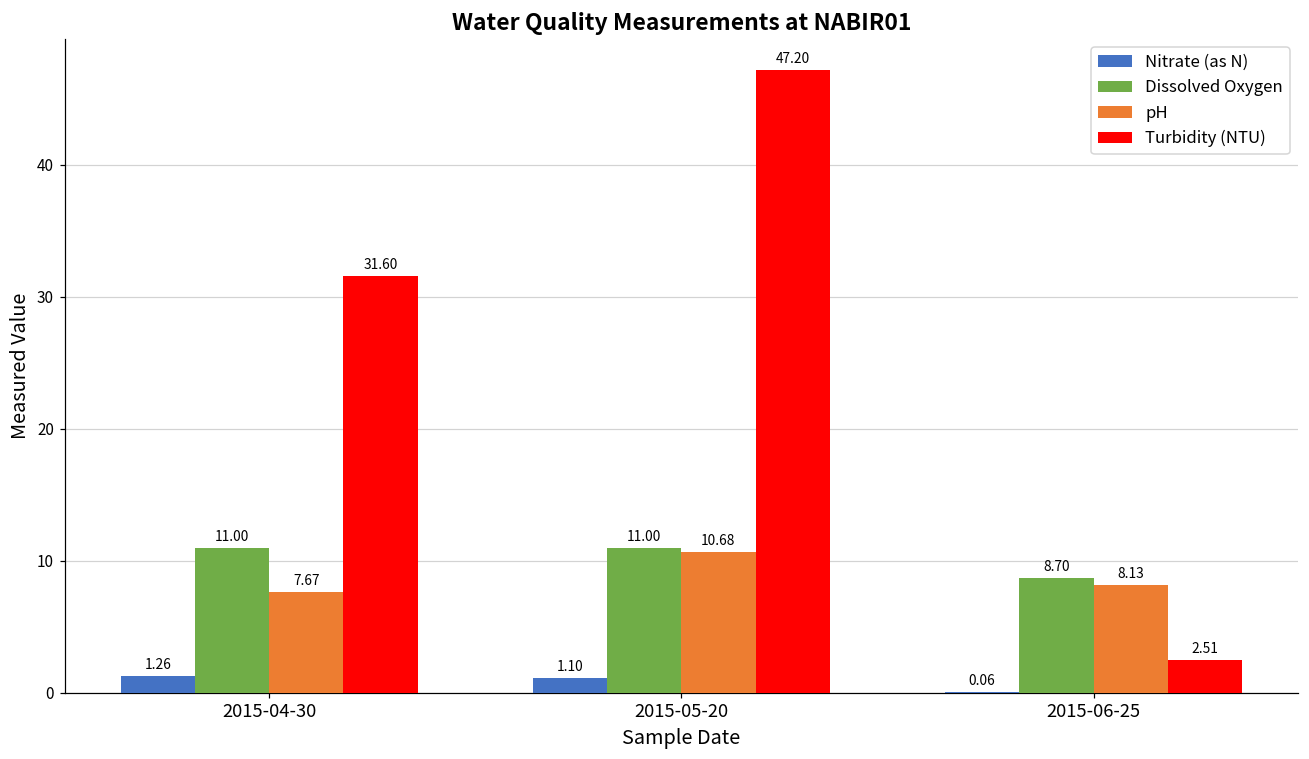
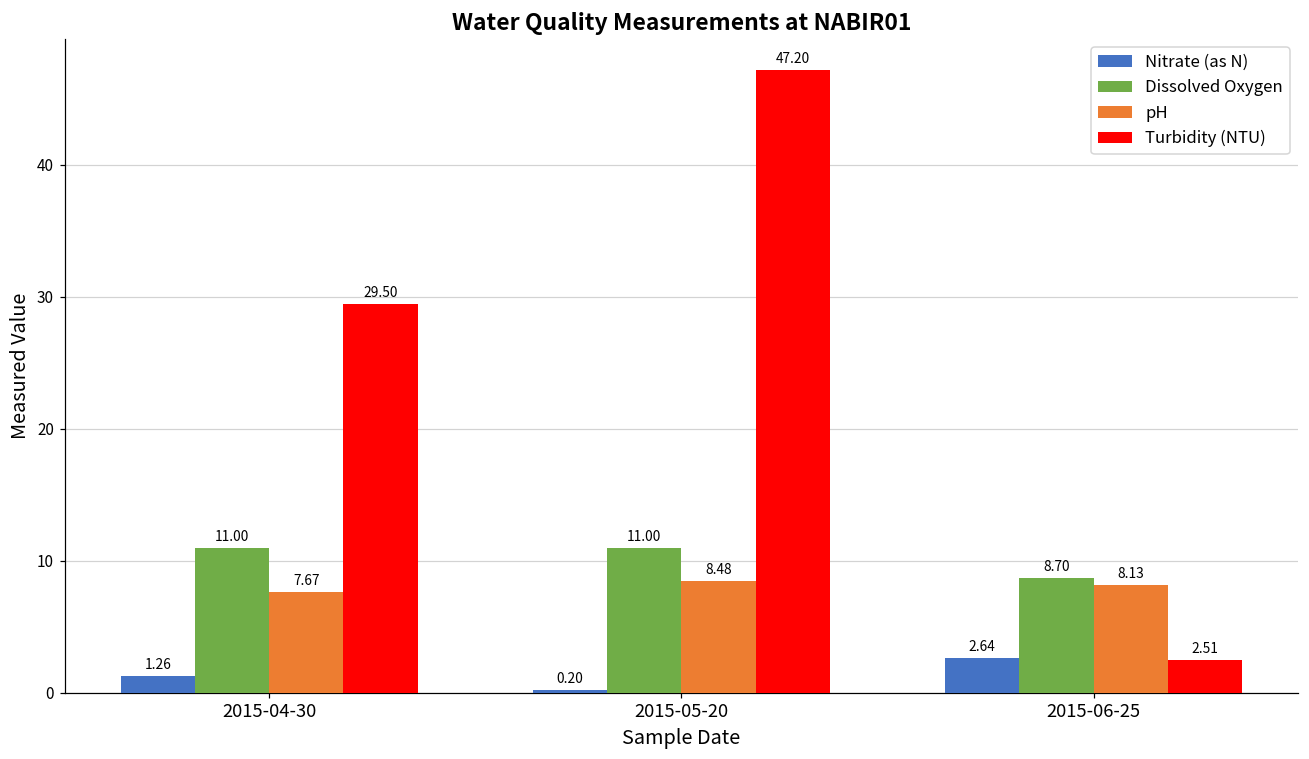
Turbidity (NTU), 2015-04-30: 31.60 -> 29.50
Nitrate (as N), 2015-05-20: 1.10 -> 0.20
pH, 2015-05-20: 10.68 -> 8.48
Nitrate (as N), 2015-06-25: 0.06 -> 2.64
